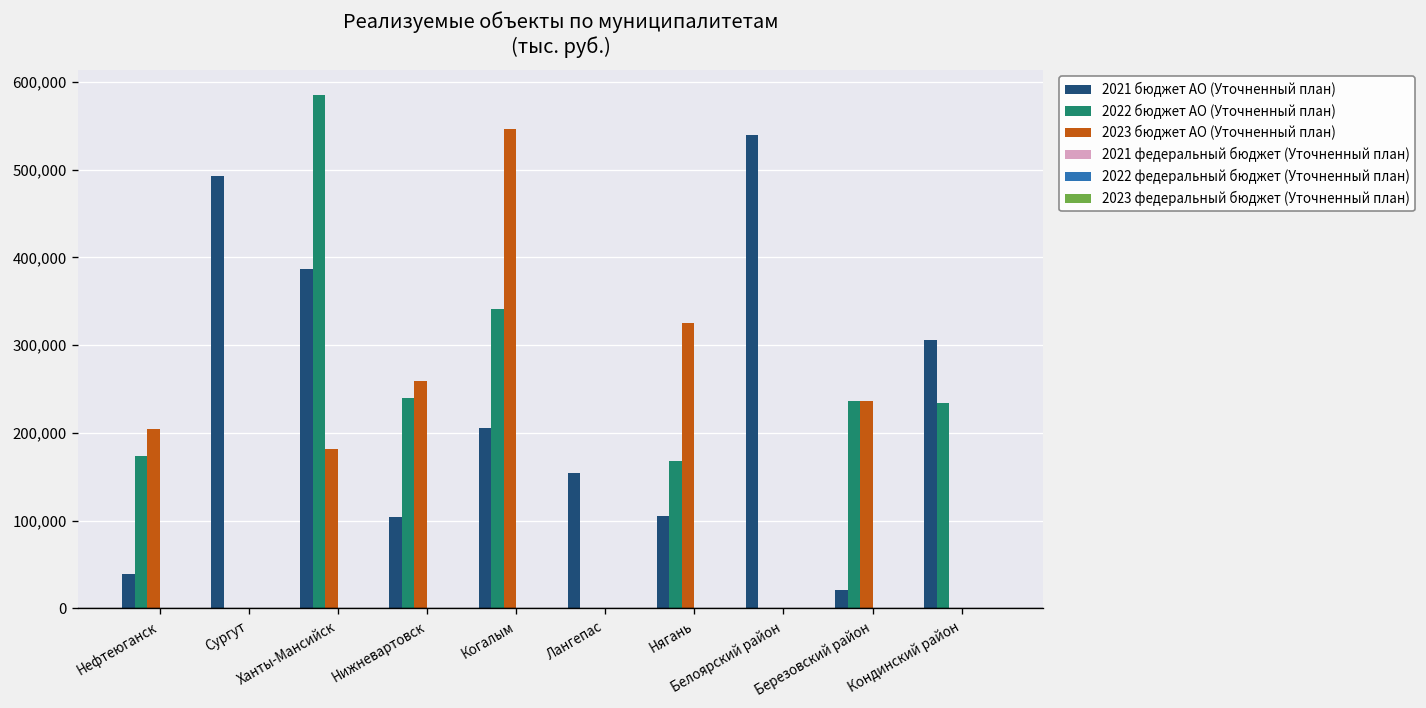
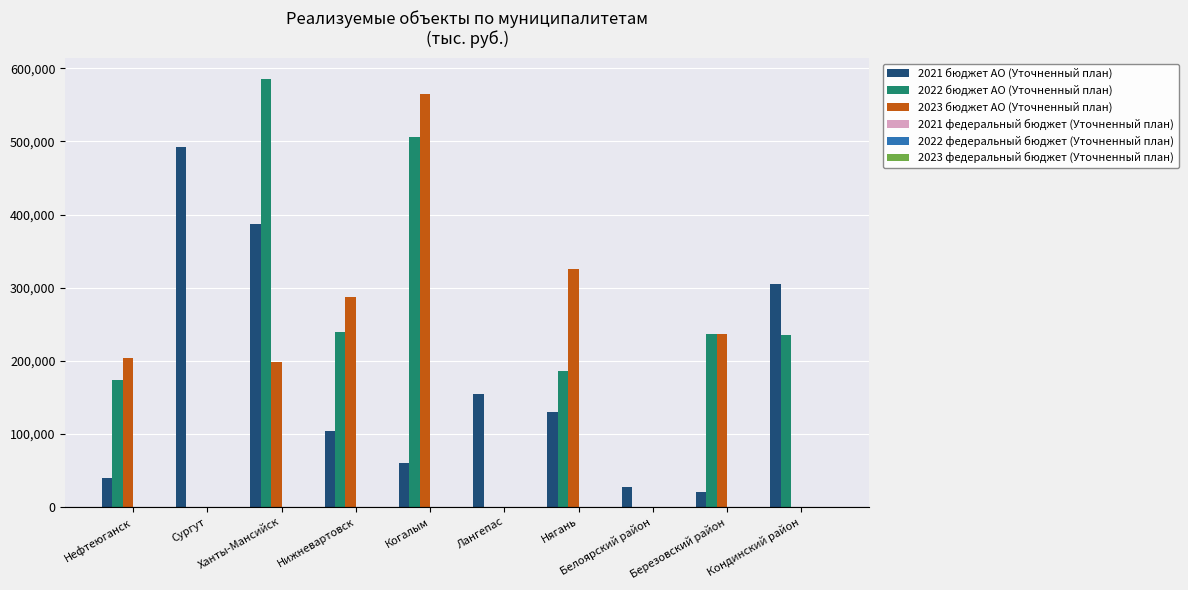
2023 бюджет АО (Уточненный план), Ханты-Мансийск: 180,000 -> 200,000
2023 бюджет АО (Уточненный план), Нижневартовск: 260,000 -> 290,000
2021 бюджет АО (Уточненный план), Когалым: 210,000 -> 60,000
2022 бюджет АО (Уточненный план), Когалым: 340,000 -> 510,000
2023 бюджет АО (Уточненный план), Когалым: 550,000 -> 570,000
2021 бюджет АО (Уточненный план), Нягань: 110,000 -> 130,000
2022 бюджет АО (Уточненный план), Нягань: 170,000 -> 190,000
2021 бюджет АО (Уточненный план), Белоярский район: 540,000 -> 30,000
